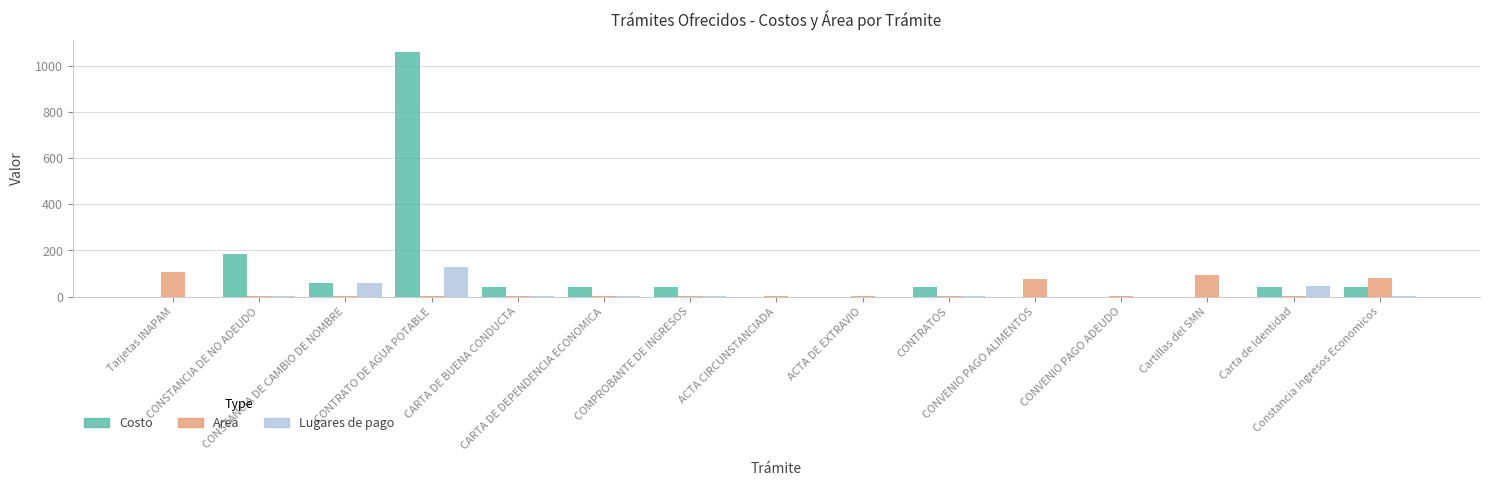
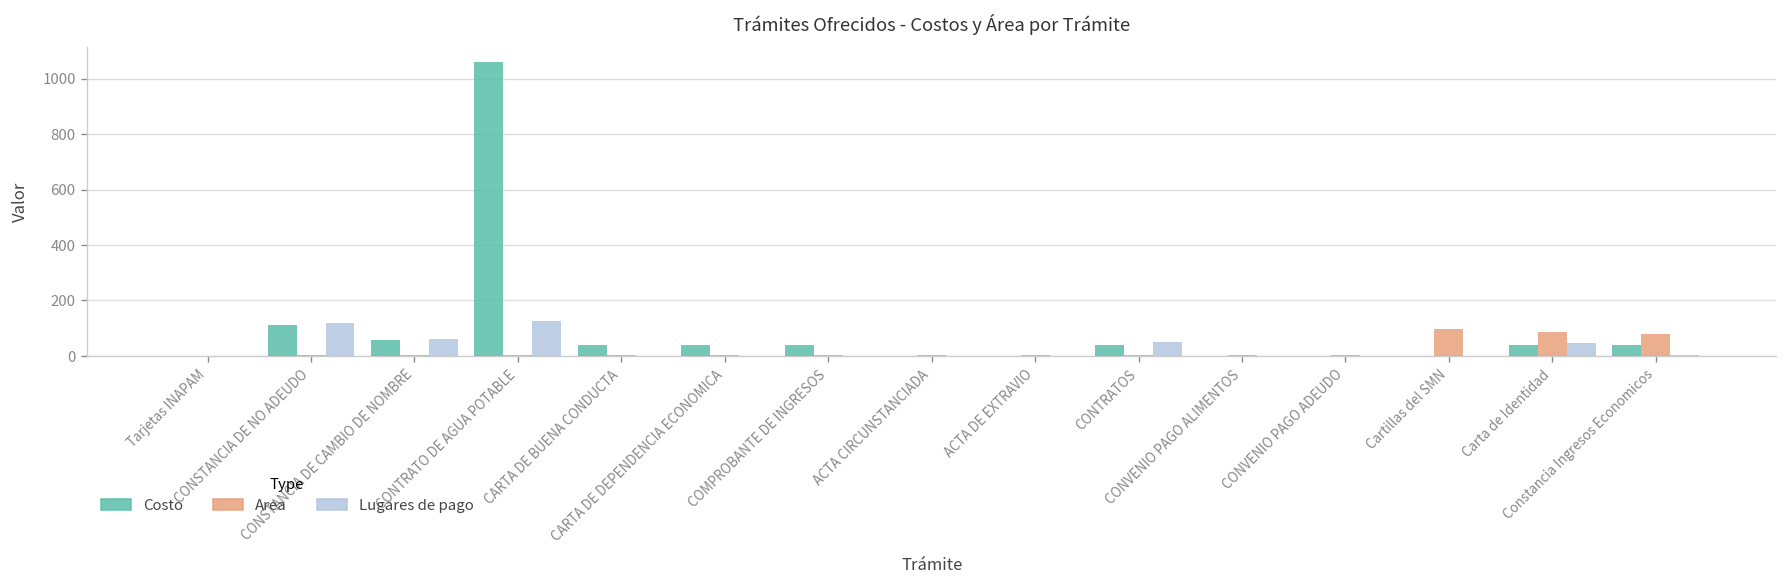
Area, Tarjetas INAPAM: 110 -> 0
Costo, CONSTANCIA DE NO ADEUDO: 180 -> 110
Lugares de pago, CONSTANCIA DE NO ADEUDO: 0 -> 120
Lugares de pago, CONTRATOS: 0 -> 50
Area, CONVENIO PAGO ALIMENTOS: 80 -> 0
Area, Carta de Identidad: 0 -> 90
